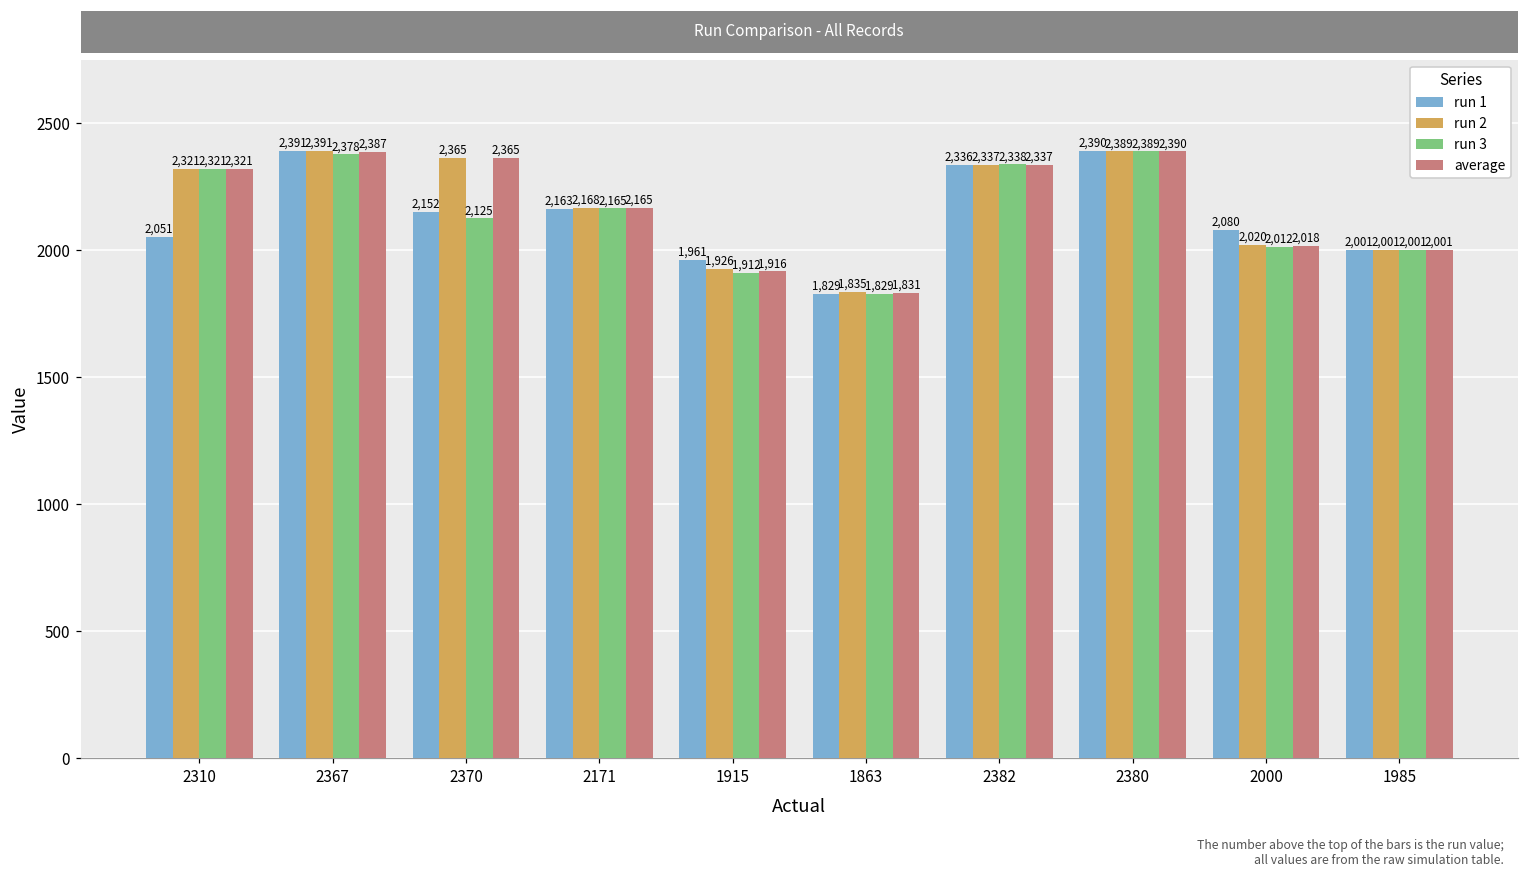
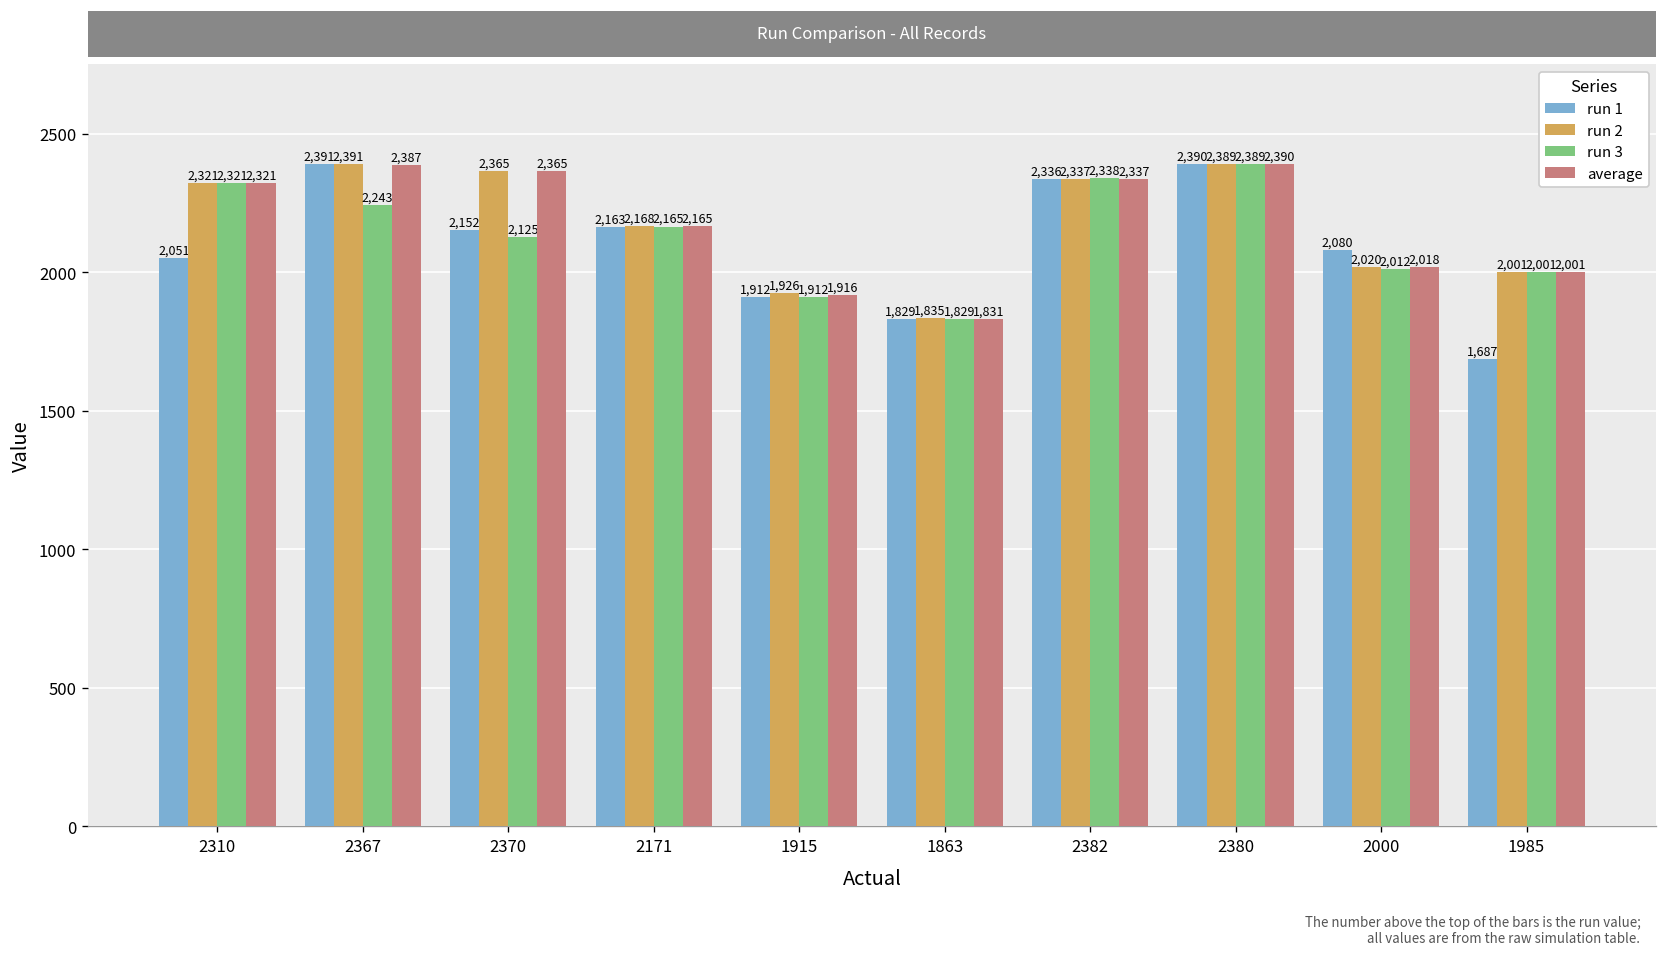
run 3, 2367: 2,378 -> 2,243
run 1, 1915: 1,961 -> 1,912
run 1, 1985: 2,001 -> 1,687
